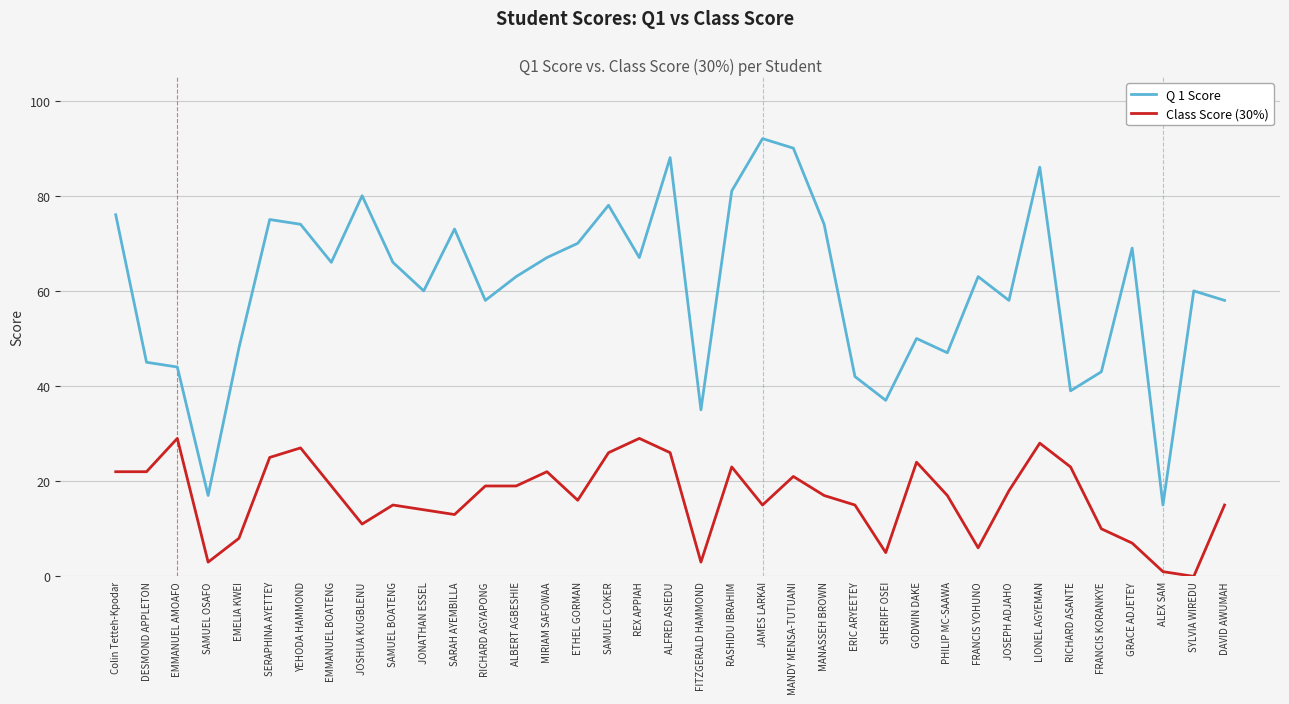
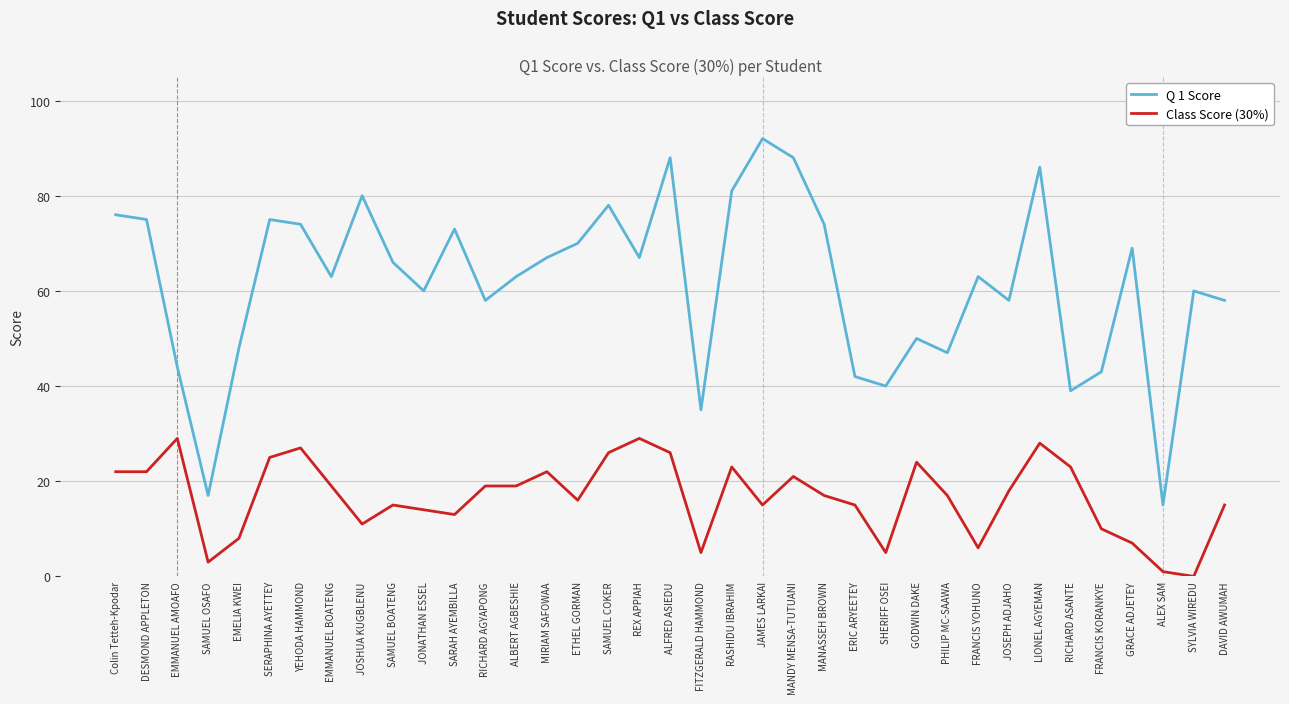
Q 1 Score, DESMOND APPLETON: 45 -> 75
Q 1 Score, EMMANUEL BOATENG: 66 -> 63
Class Score (30%), FITZGERALD HAMMOND: 3 -> 5
Q 1 Score, MANDY MENSA-TUTUANI: 90 -> 88
Q 1 Score, SHERIFF OSEI: 37 -> 40
